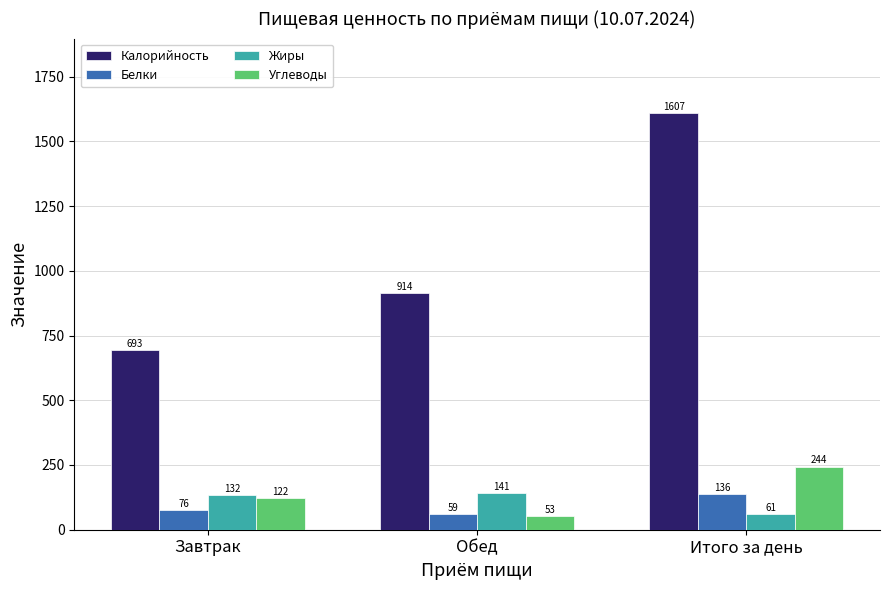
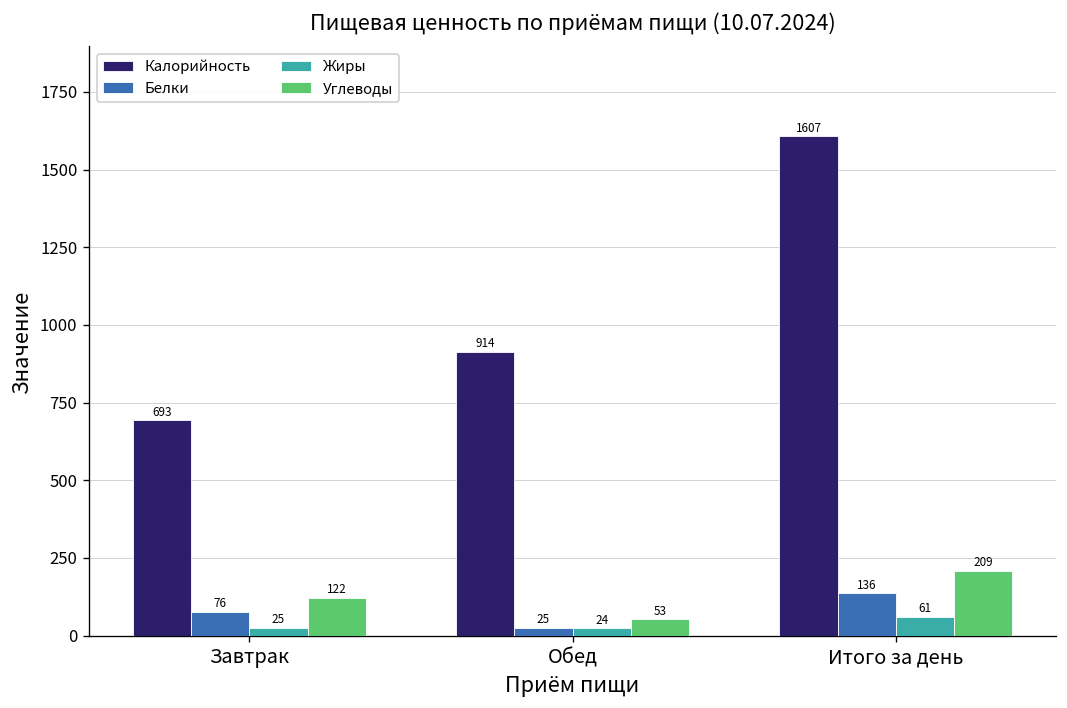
Жиры, Завтрак: 132 -> 25
Белки, Обед: 59 -> 25
Жиры, Обед: 141 -> 24
Углеводы, Итого за день: 244 -> 209
